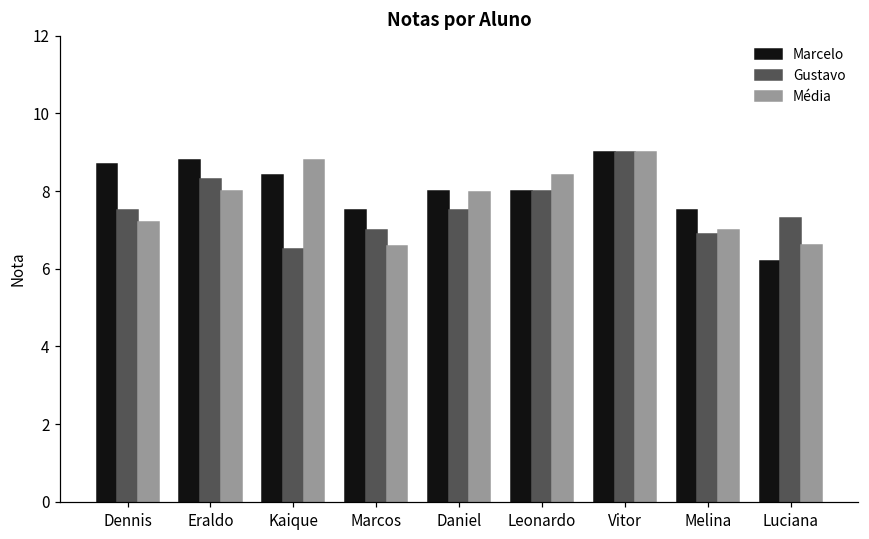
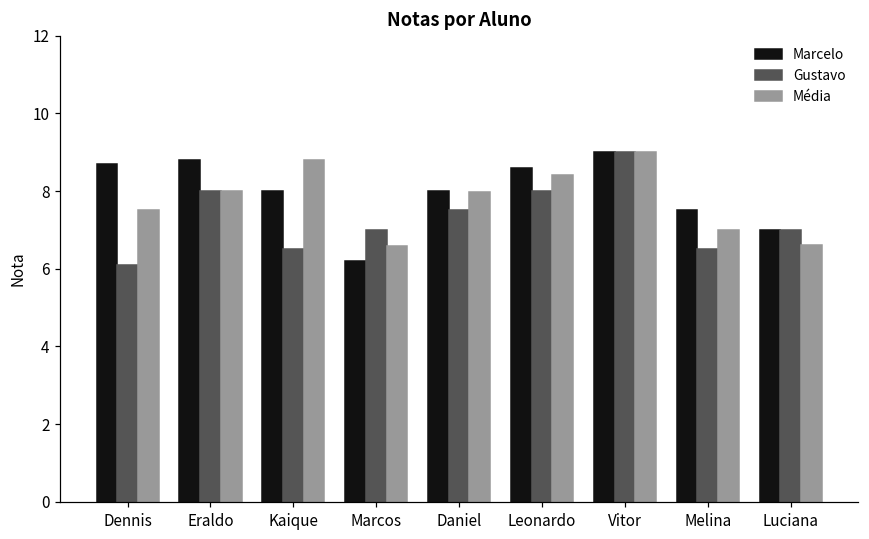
Gustavo, Dennis: 7.5 -> 6.1
Média, Dennis: 7.2 -> 7.5
Gustavo, Eraldo: 8.3 -> 8.0
Marcelo, Kaique: 8.4 -> 8.0
Marcelo, Marcos: 7.5 -> 6.2
Marcelo, Leonardo: 8.0 -> 8.6
Gustavo, Melina: 6.9 -> 6.5
Marcelo, Luciana: 6.2 -> 7.0
Gustavo, Luciana: 7.3 -> 7.0
